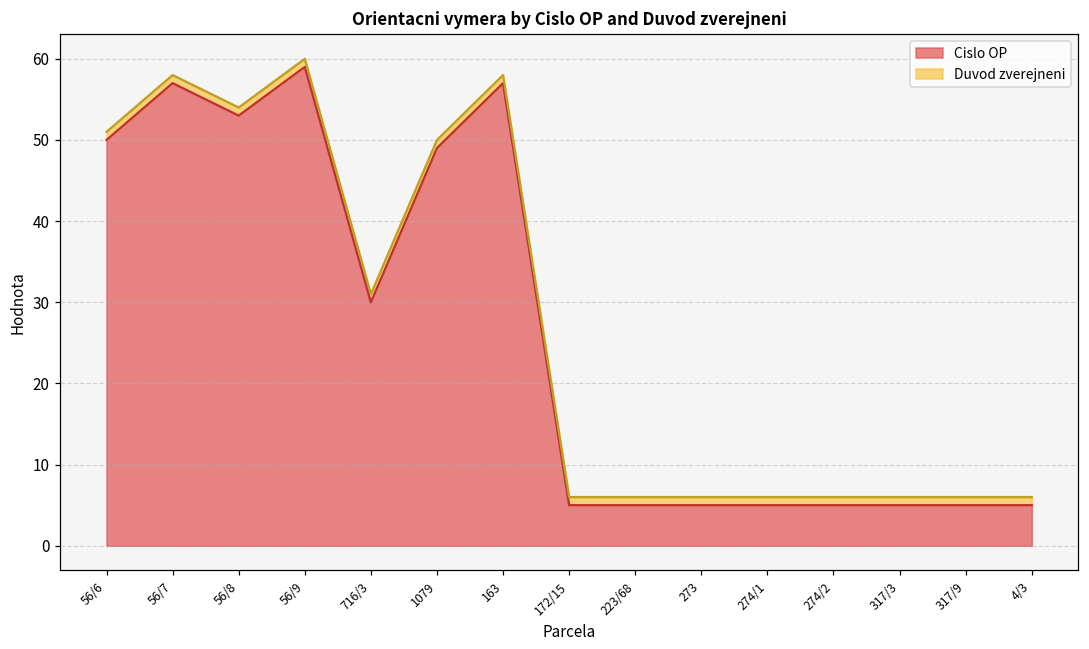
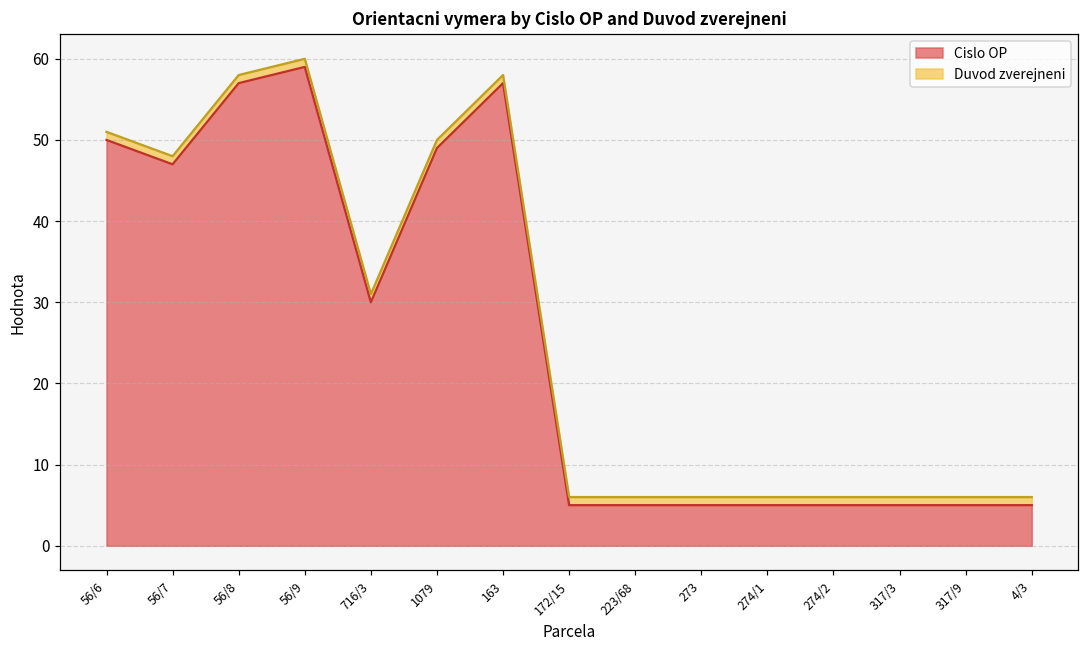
Cislo OP, 56/7: 57 -> 47
Cislo OP, 56/8: 53 -> 57
